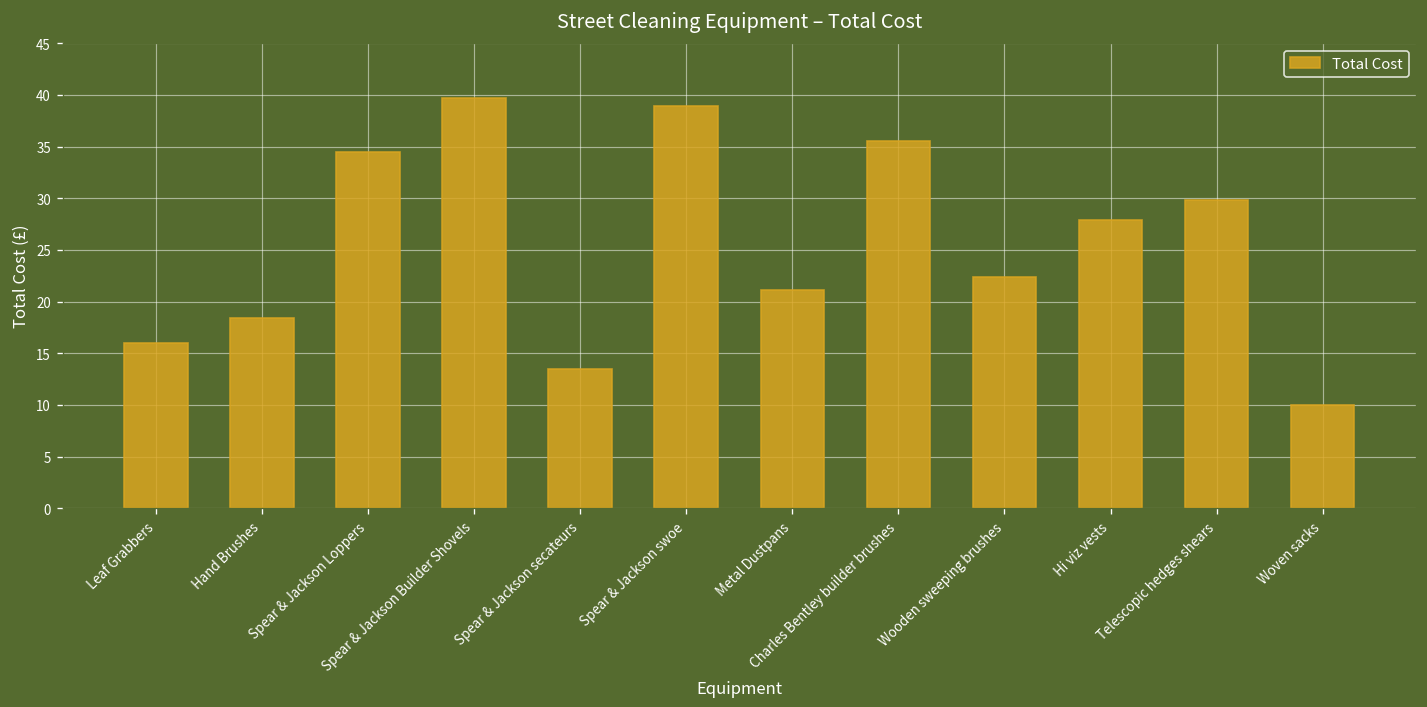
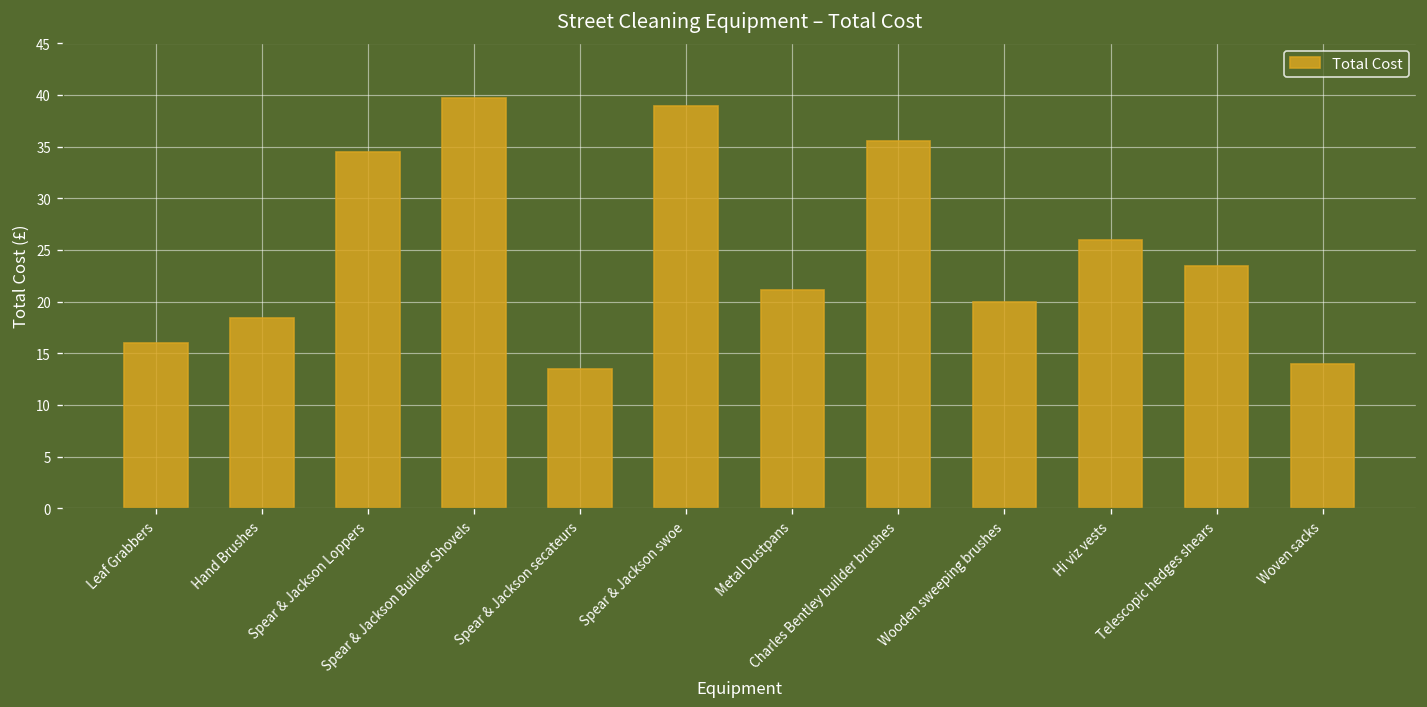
Wooden sweeping brushes: 22 -> 20
Hi viz vests: 28 -> 26
Telescopic hedges shears: 30 -> 23
Woven sacks: 10 -> 14
